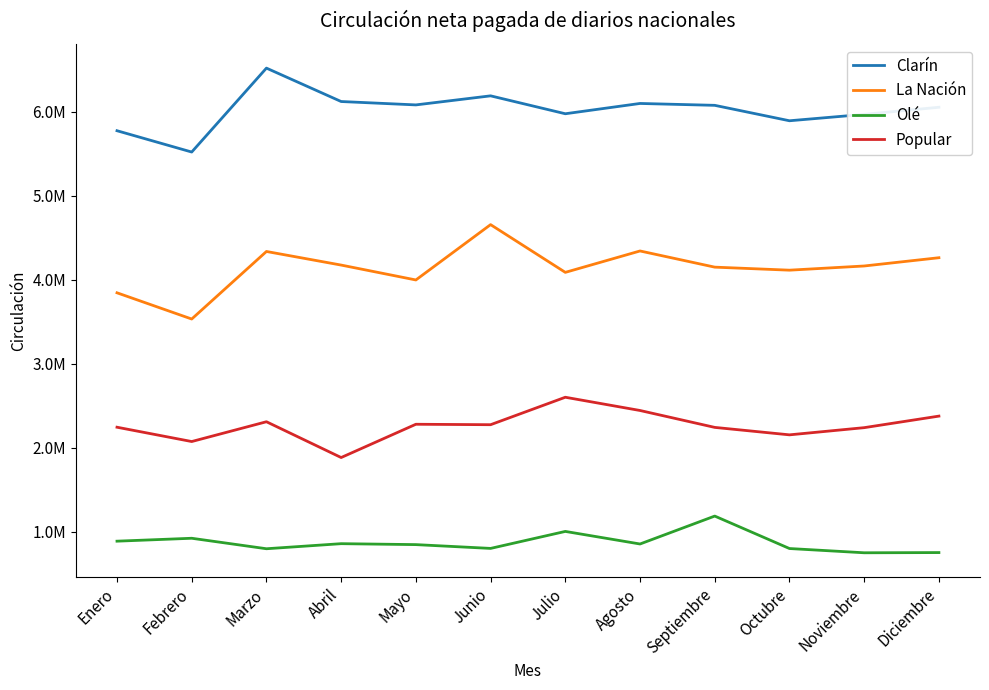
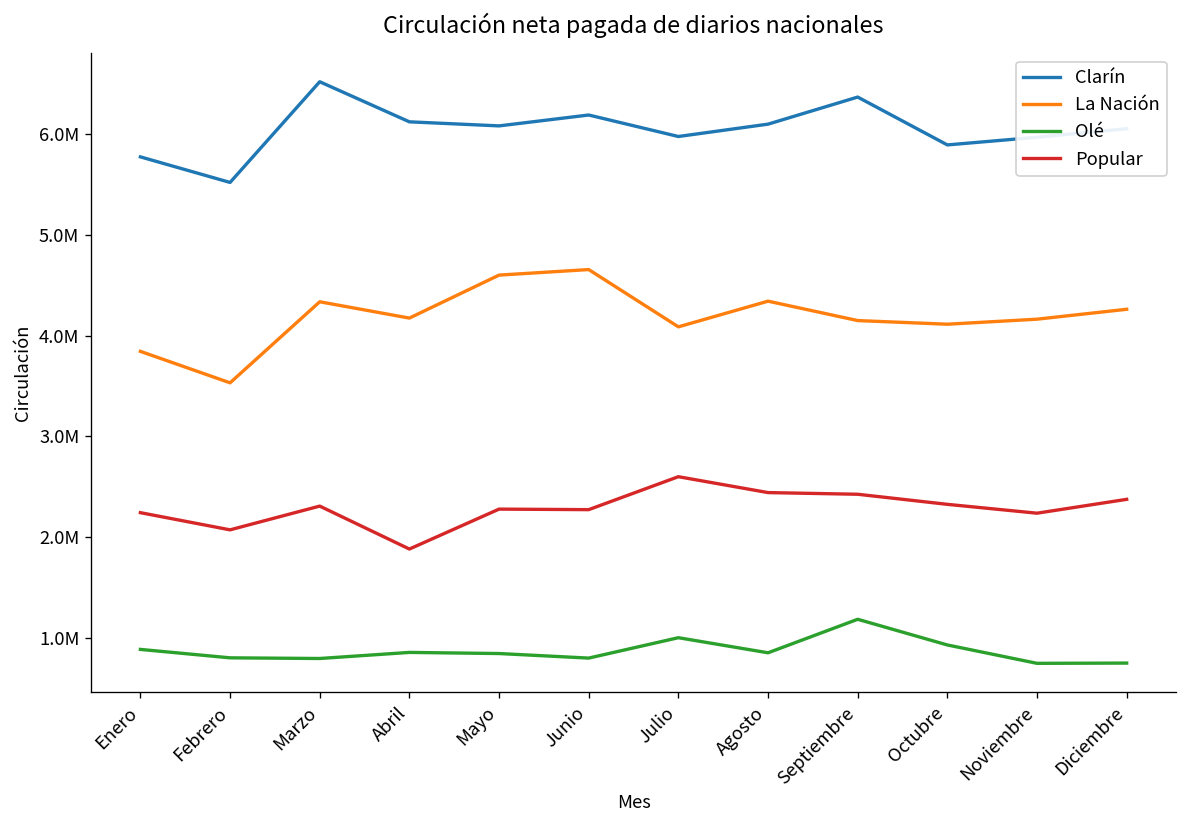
Olé, Febrero: 900000 -> 800000
La Nación, Mayo: 4000000 -> 4600000
Clarín, Septiembre: 6100000 -> 6400000
Popular, Septiembre: 2200000 -> 2400000
Olé, Octubre: 800000 -> 900000
Popular, Octubre: 2200000 -> 2300000
